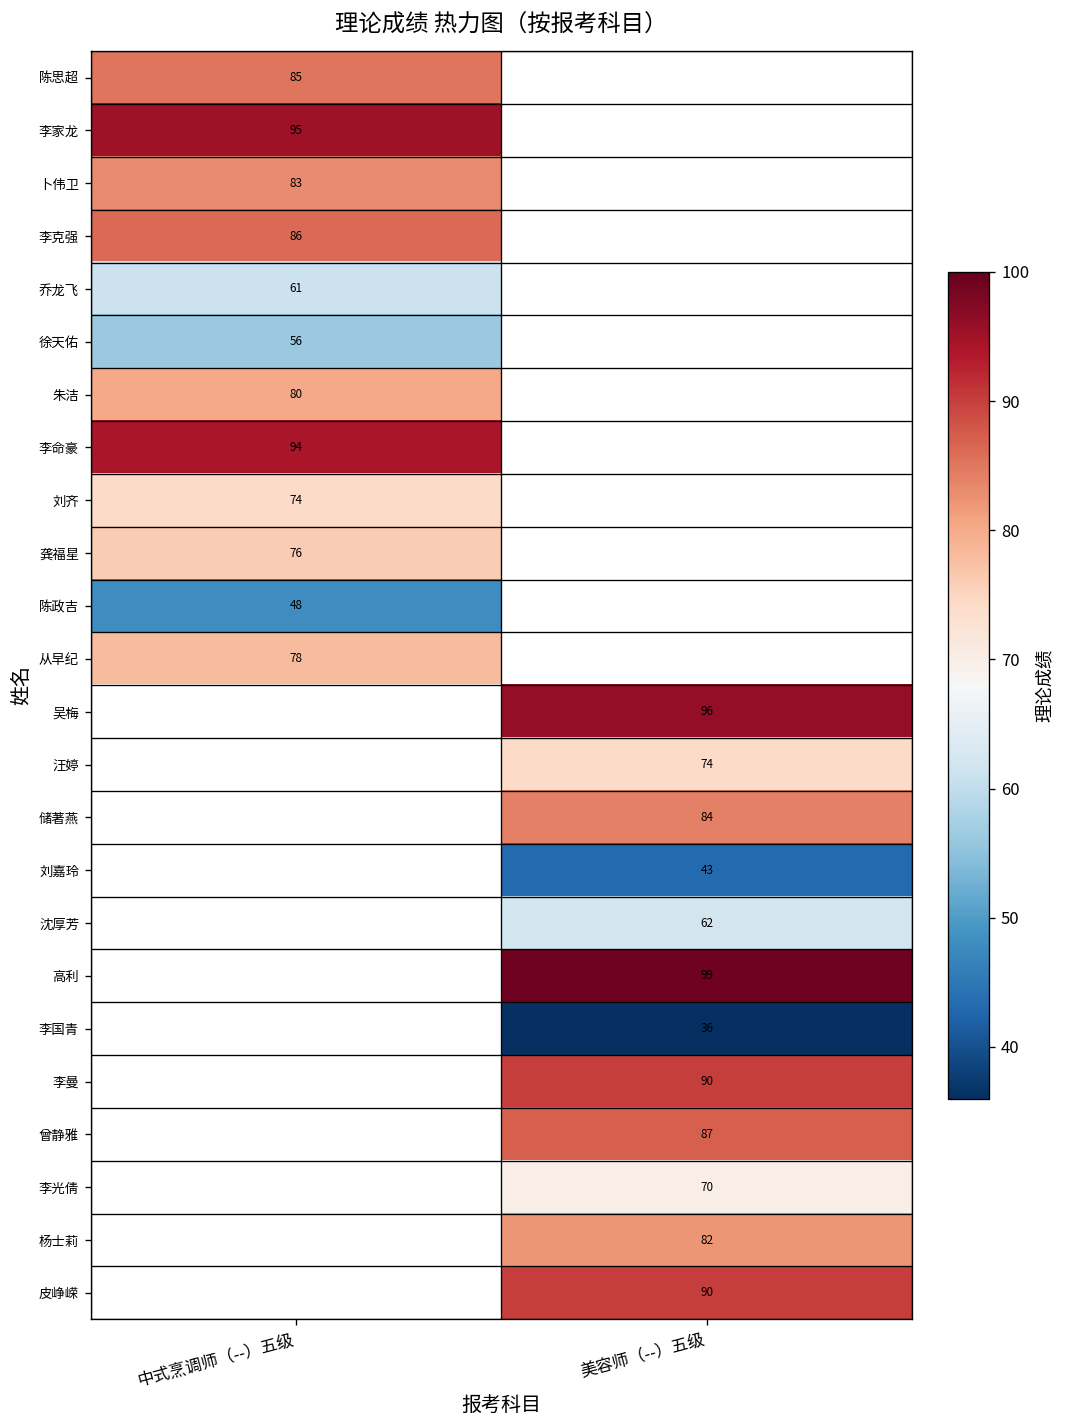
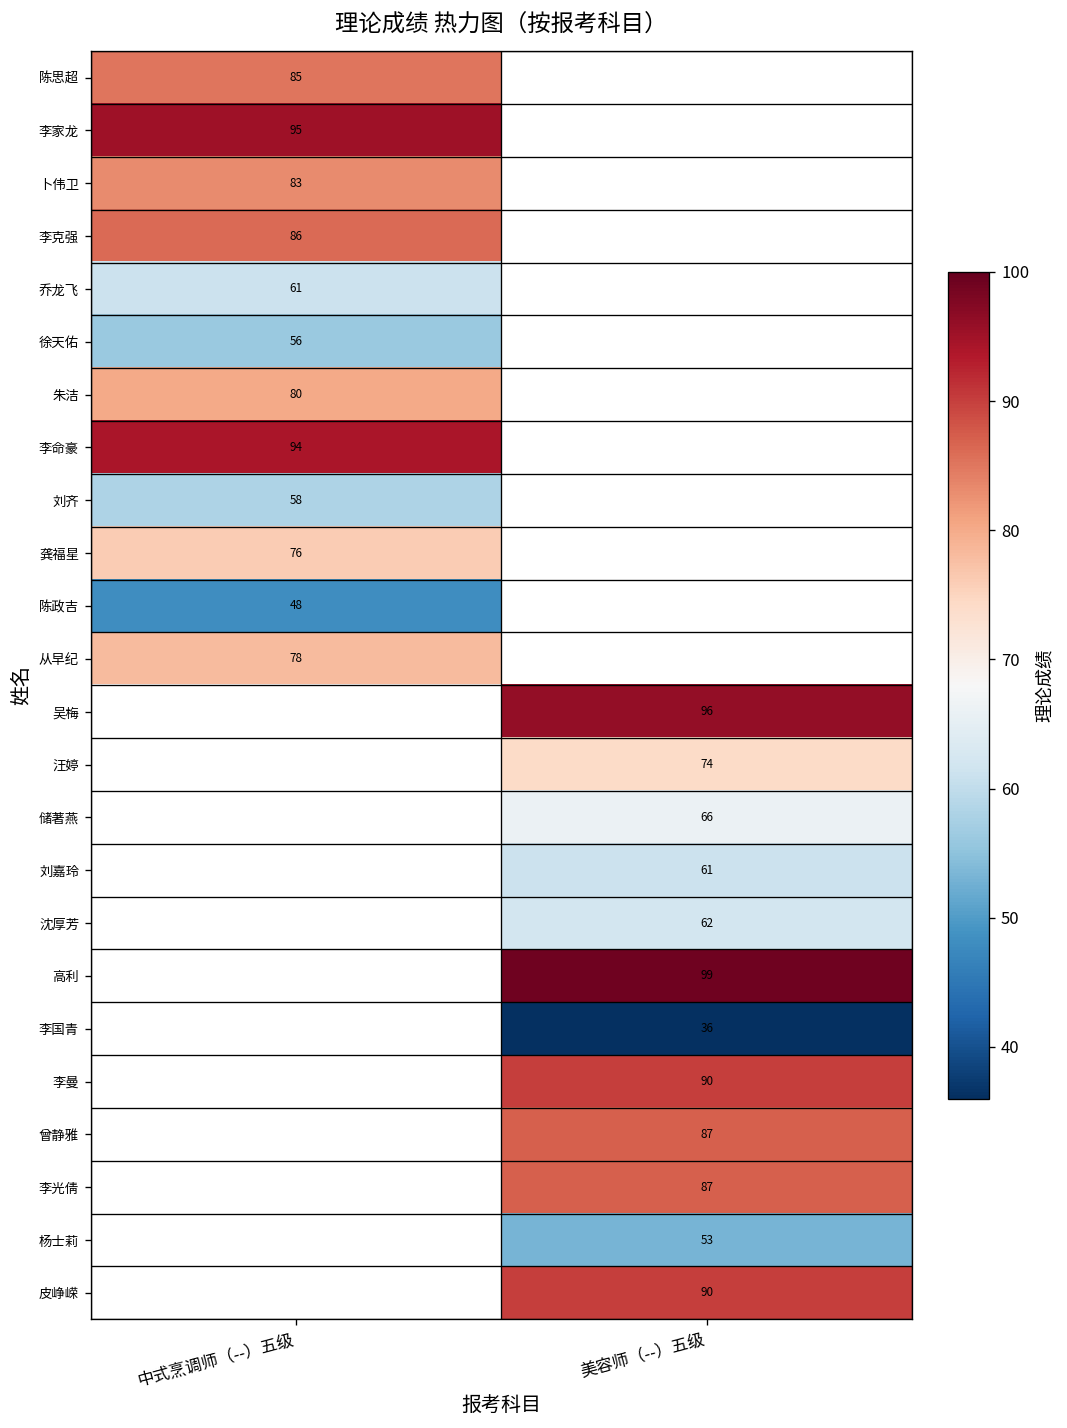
刘齐, 中式烹调师（--）五级: 74 -> 58
储著燕, 美容师（--）五级: 84 -> 66
刘嘉玲, 美容师（--）五级: 43 -> 61
李光倩, 美容师（--）五级: 70 -> 87
杨士莉, 美容师（--）五级: 82 -> 53
